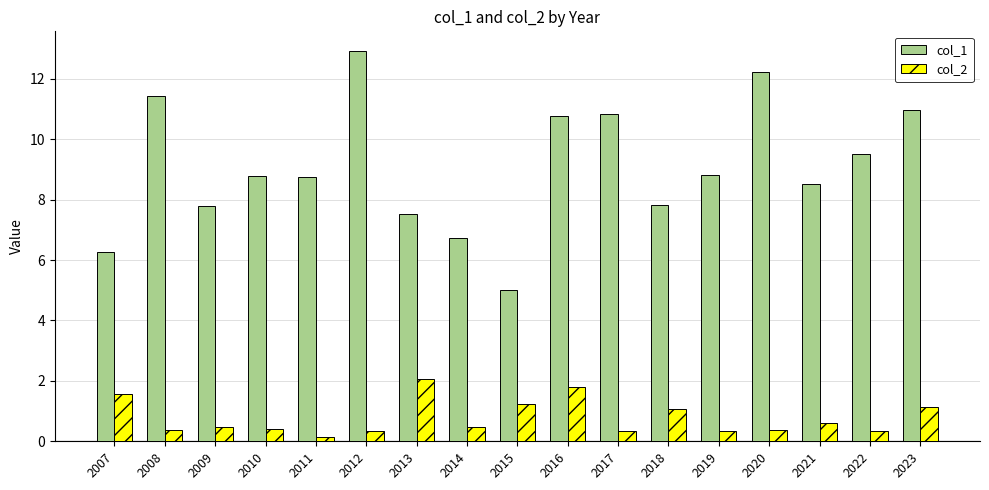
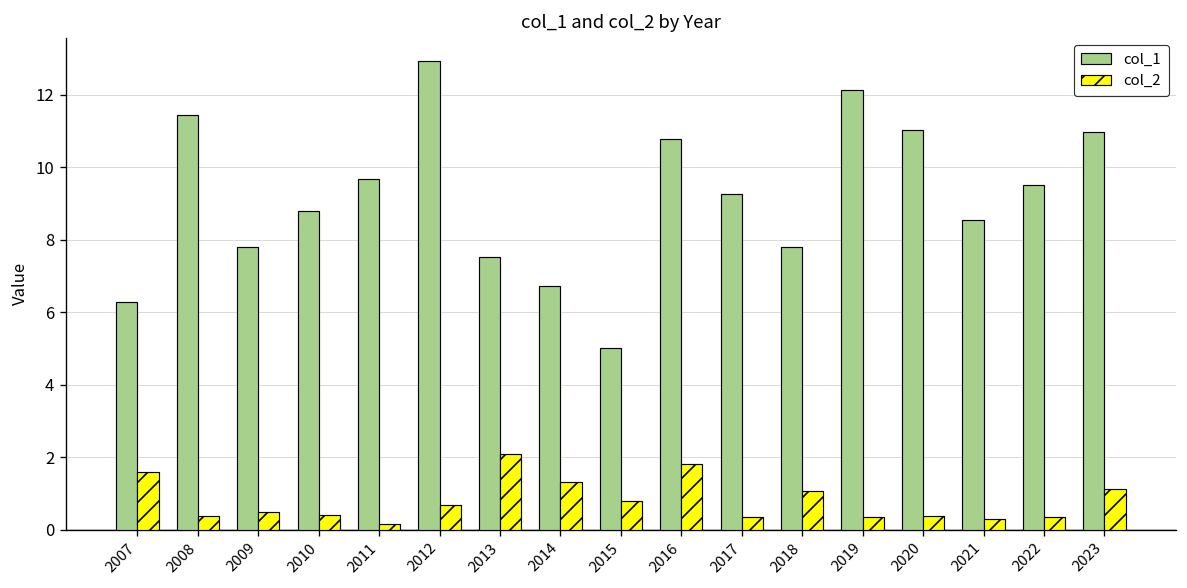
col_1, 2011: 8.7 -> 9.7
col_2, 2012: 0.3 -> 0.7
col_2, 2014: 0.5 -> 1.3
col_2, 2015: 1.2 -> 0.8
col_1, 2017: 10.8 -> 9.3
col_1, 2019: 8.8 -> 12.1
col_1, 2020: 12.2 -> 11.0
col_2, 2021: 0.6 -> 0.3
